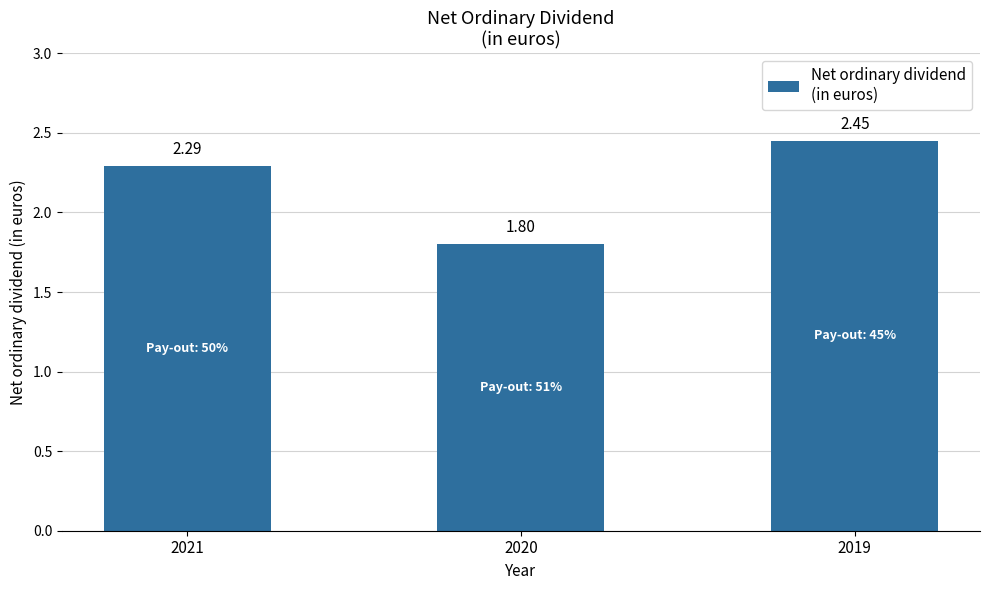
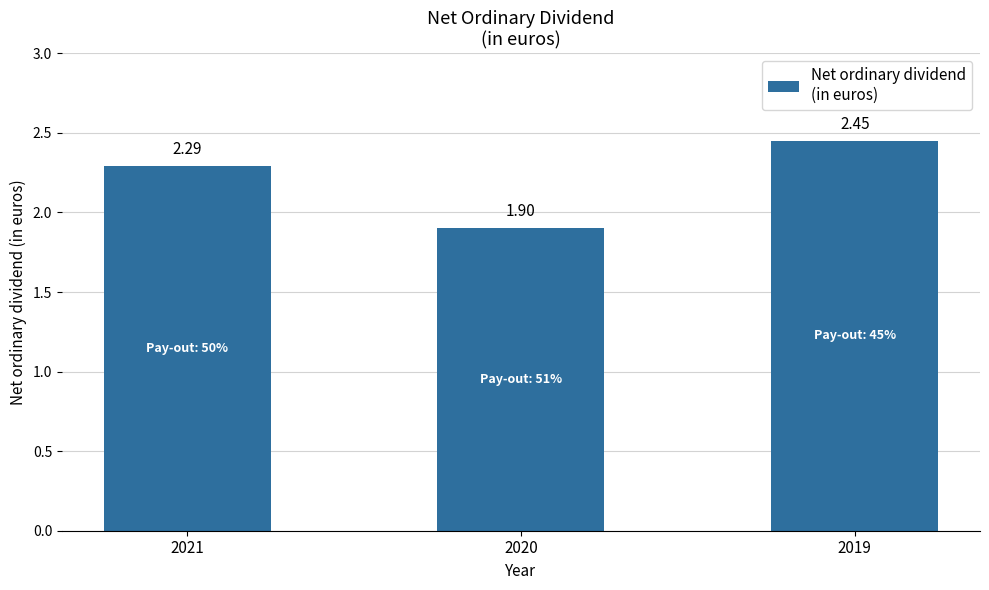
2020: 1.80 -> 1.90
